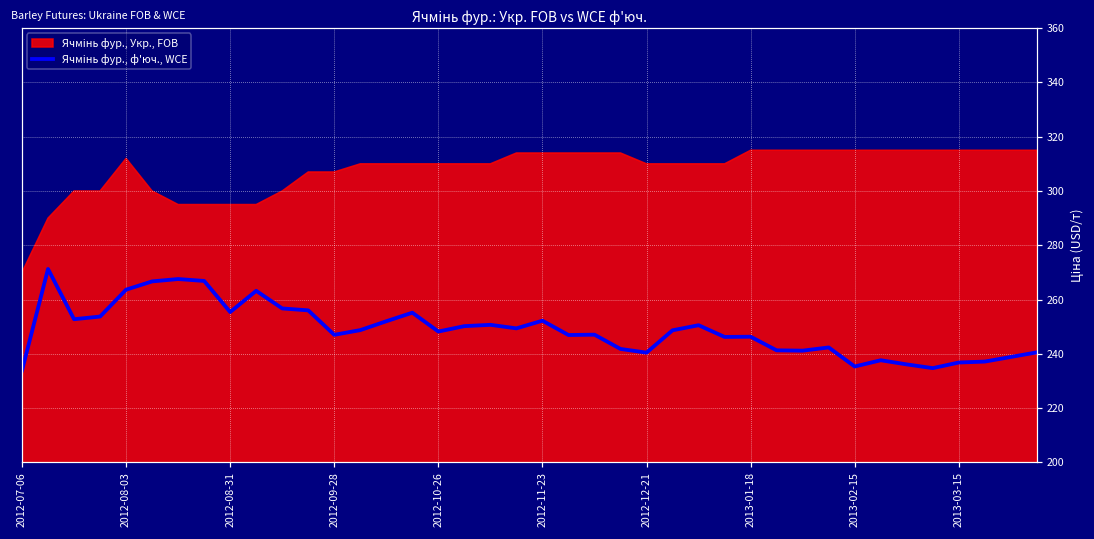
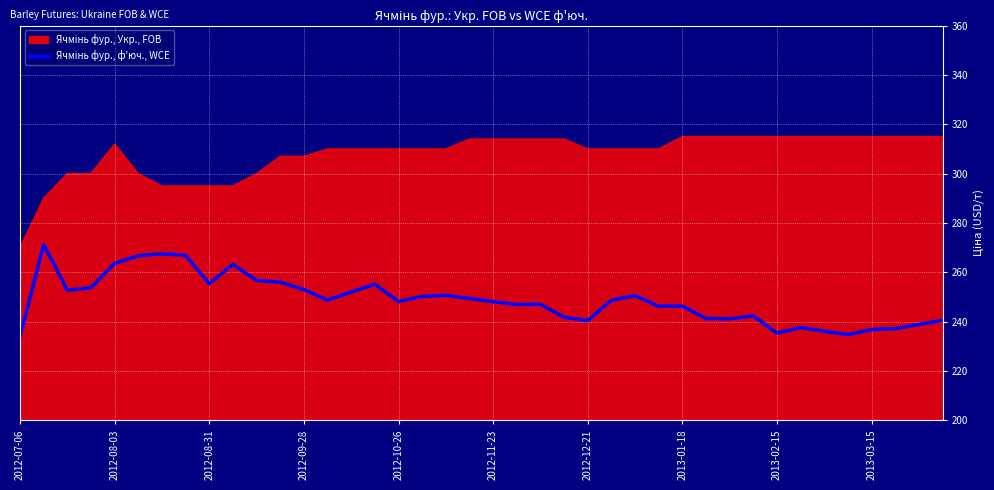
Ячмінь фур., ф'юч., WCE, 2012-09-28: 247 -> 253
Ячмінь фур., ф'юч., WCE, 2012-11-23: 252 -> 248
